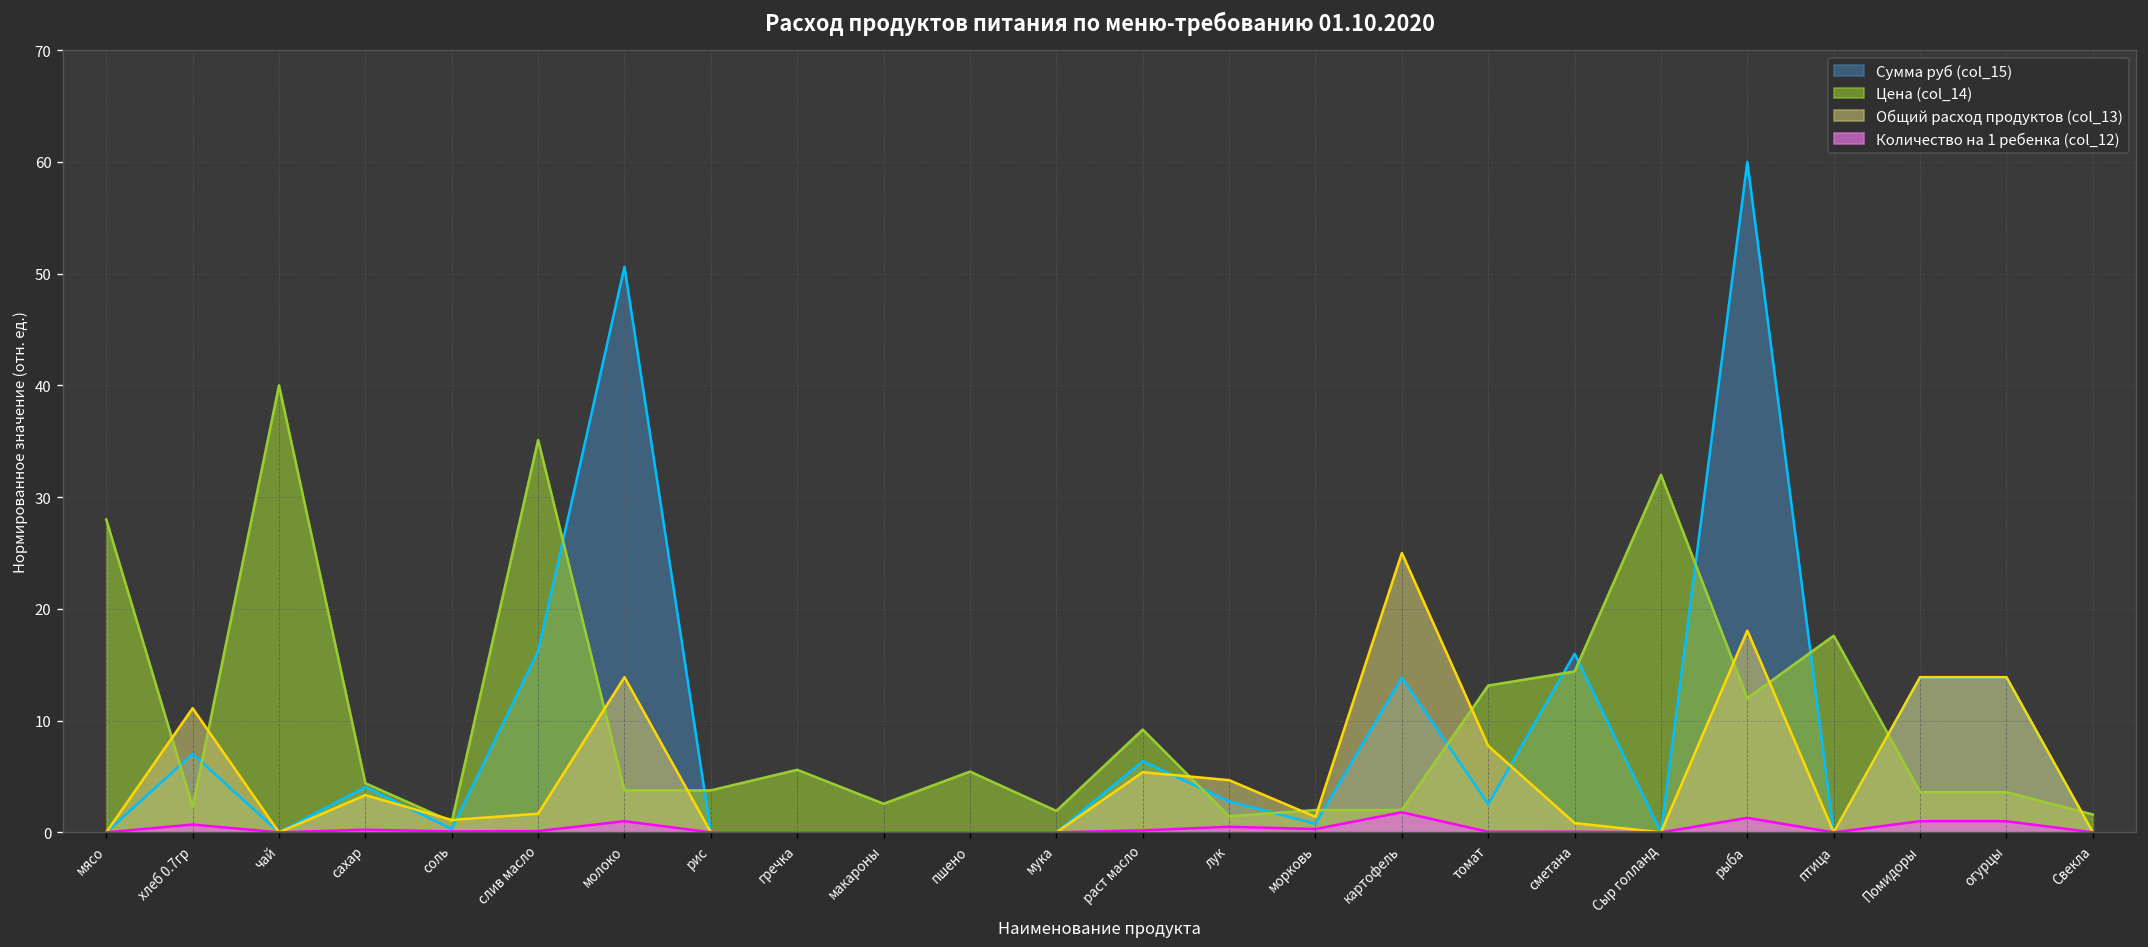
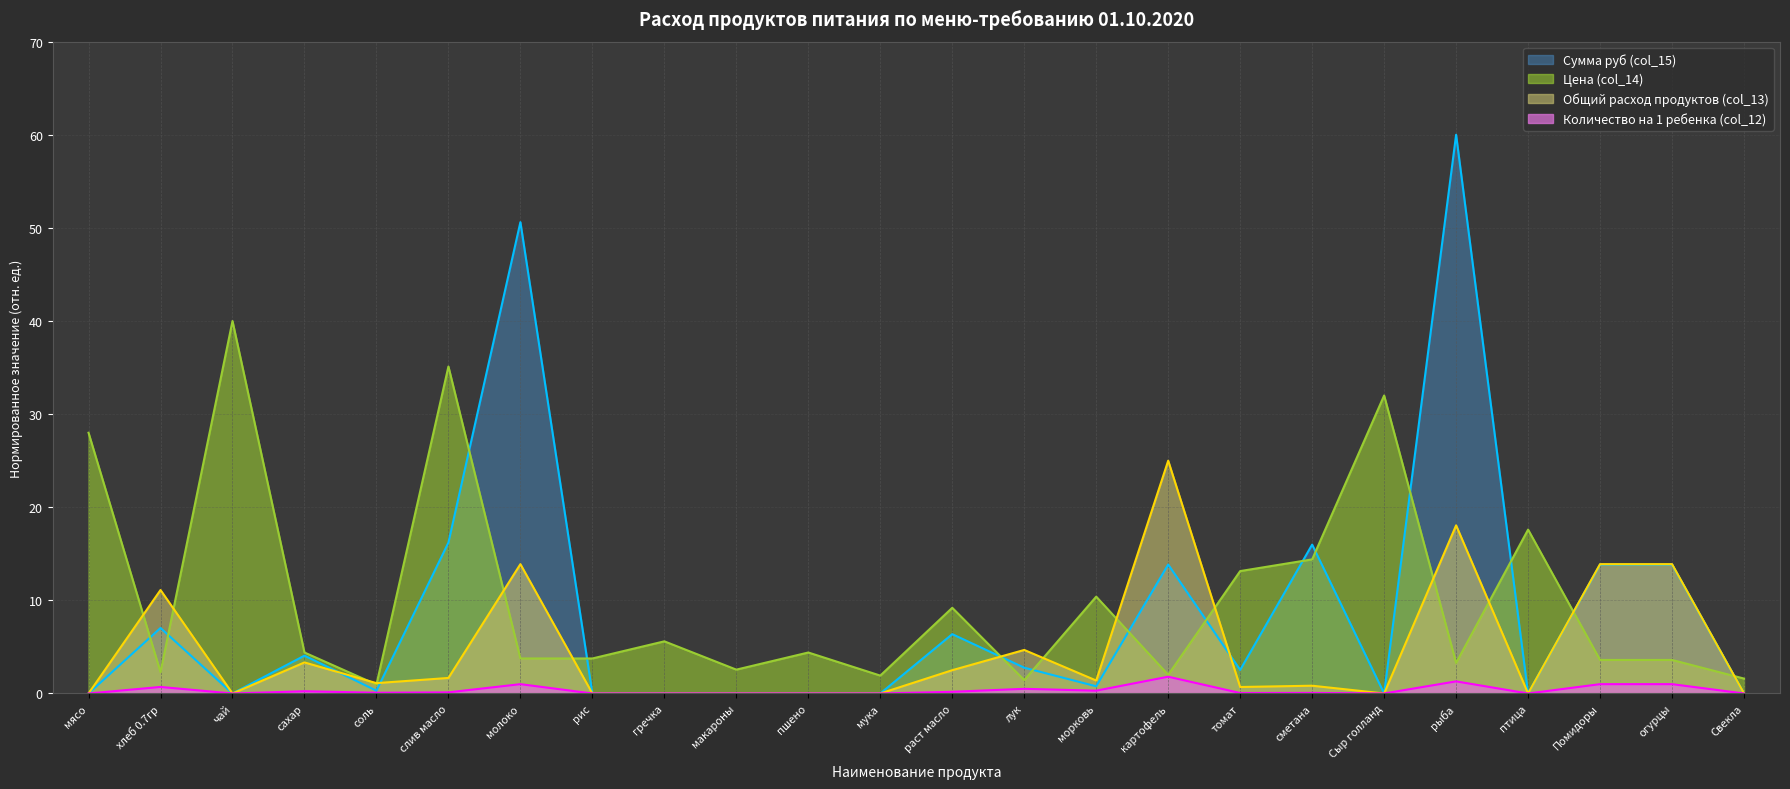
Цена (col_14), пшено: 5 -> 4
Общий расход продуктов (col_13), раст масло: 5 -> 3
Цена (col_14), морковь: 2 -> 10
Общий расход продуктов (col_13), томат: 8 -> 1
Цена (col_14), рыба: 12 -> 3
